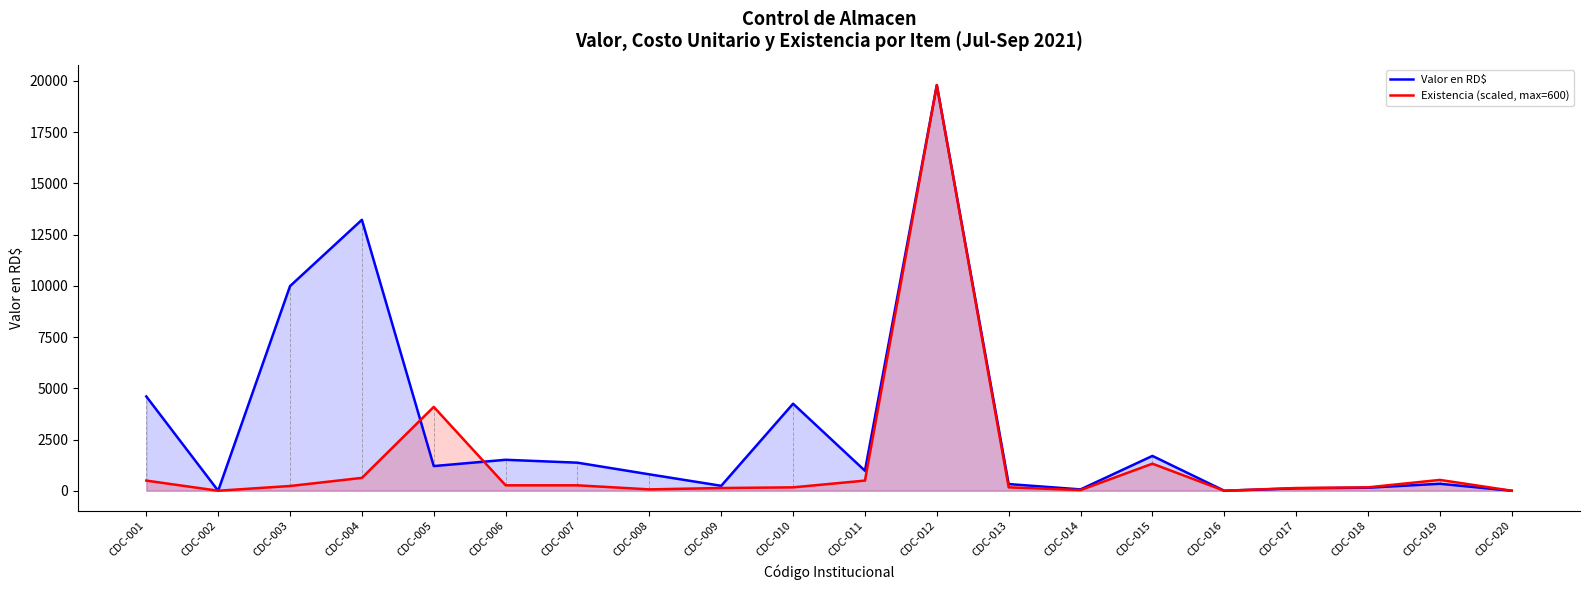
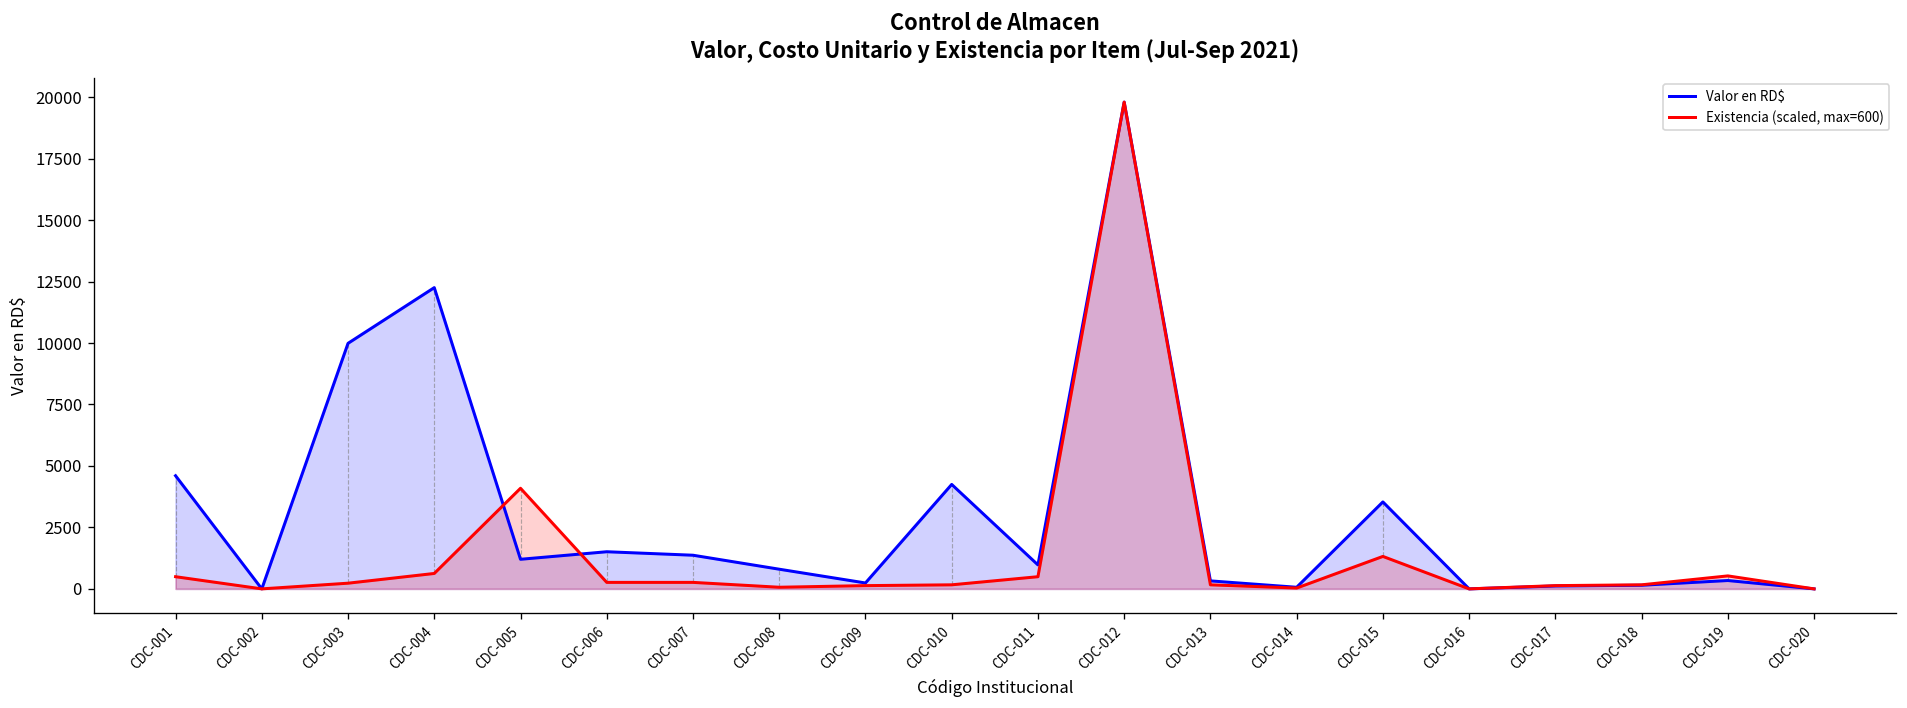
Valor en RD$, CDC-004: 13200 -> 12300
Valor en RD$, CDC-015: 1700 -> 3500
